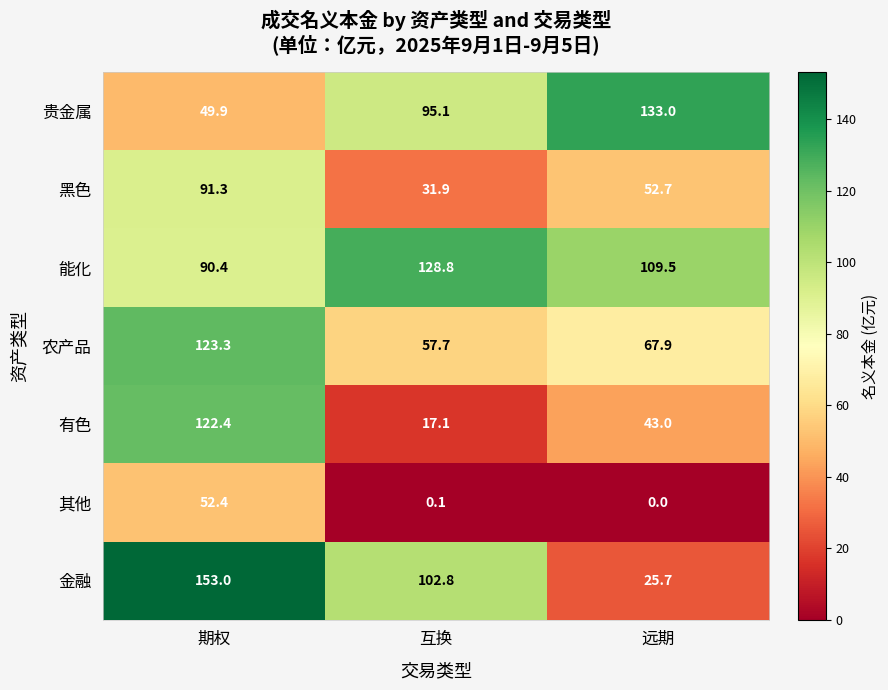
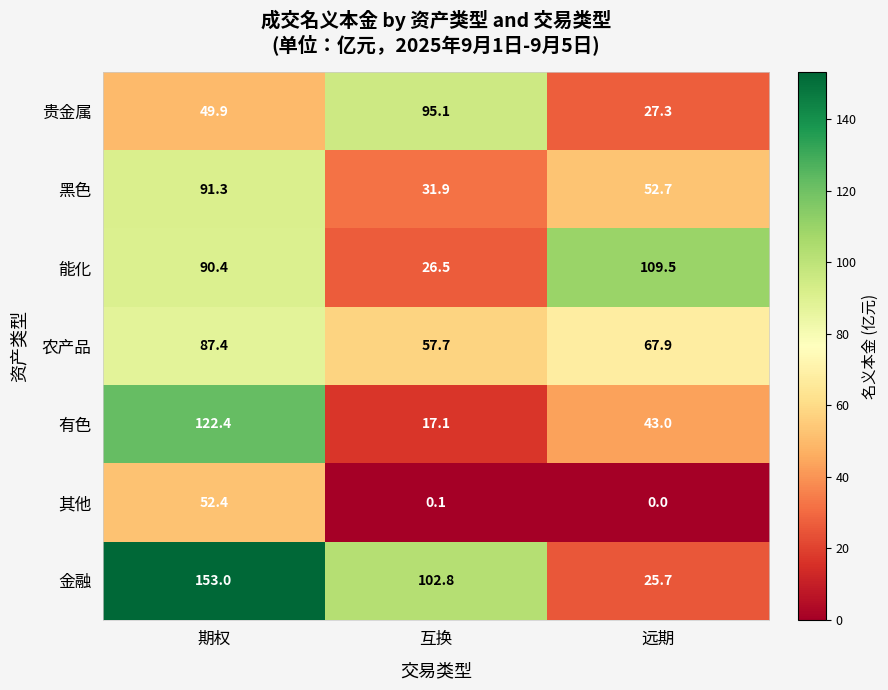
贵金属, 远期: 133.0 -> 27.3
能化, 互换: 128.8 -> 26.5
农产品, 期权: 123.3 -> 87.4
